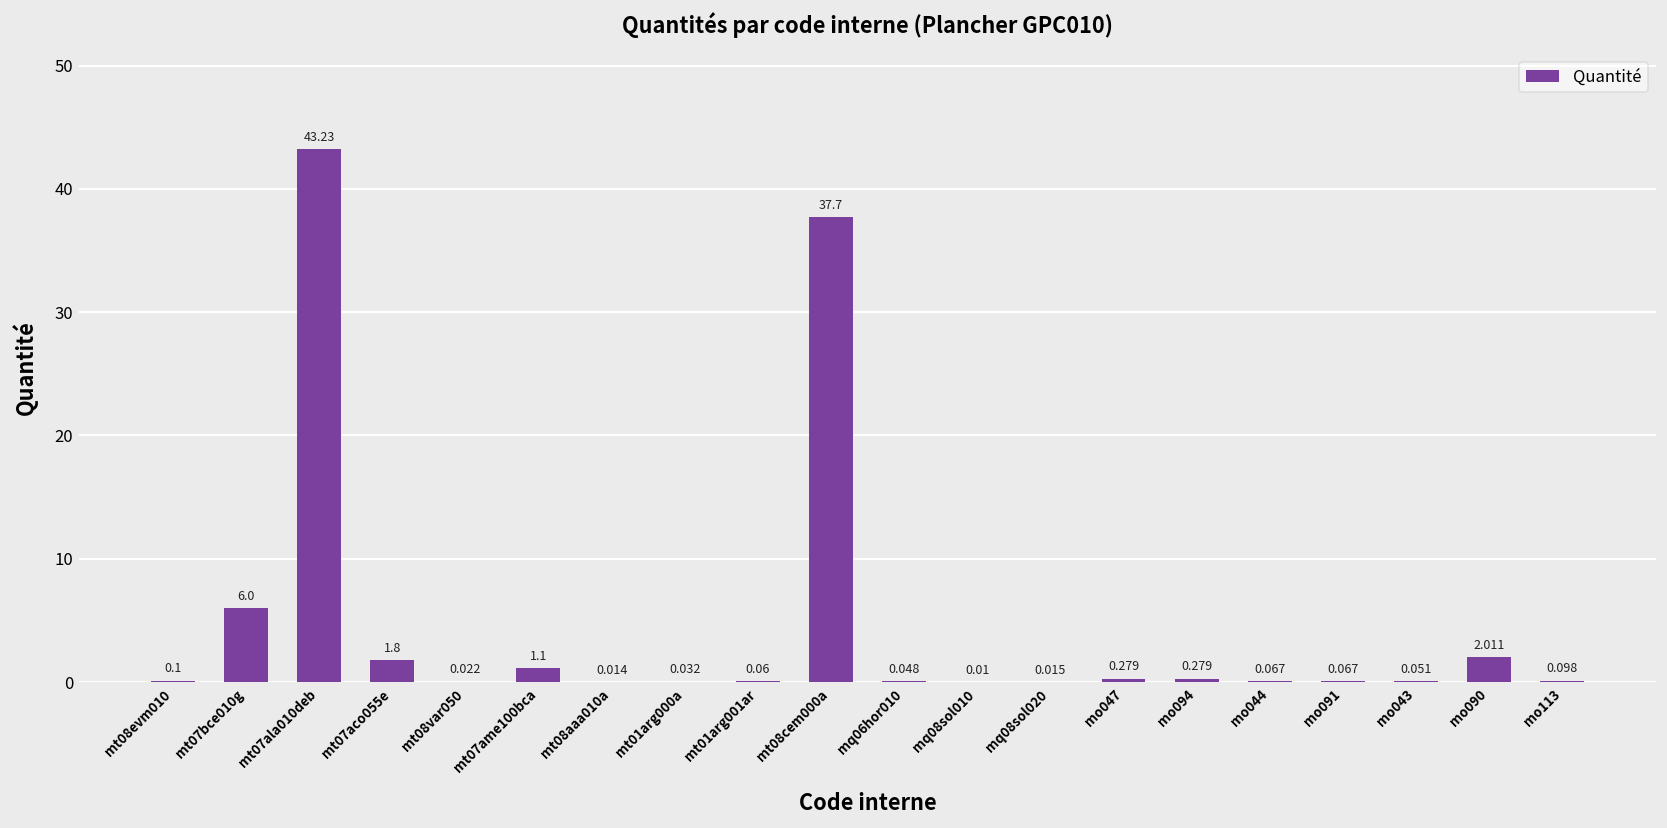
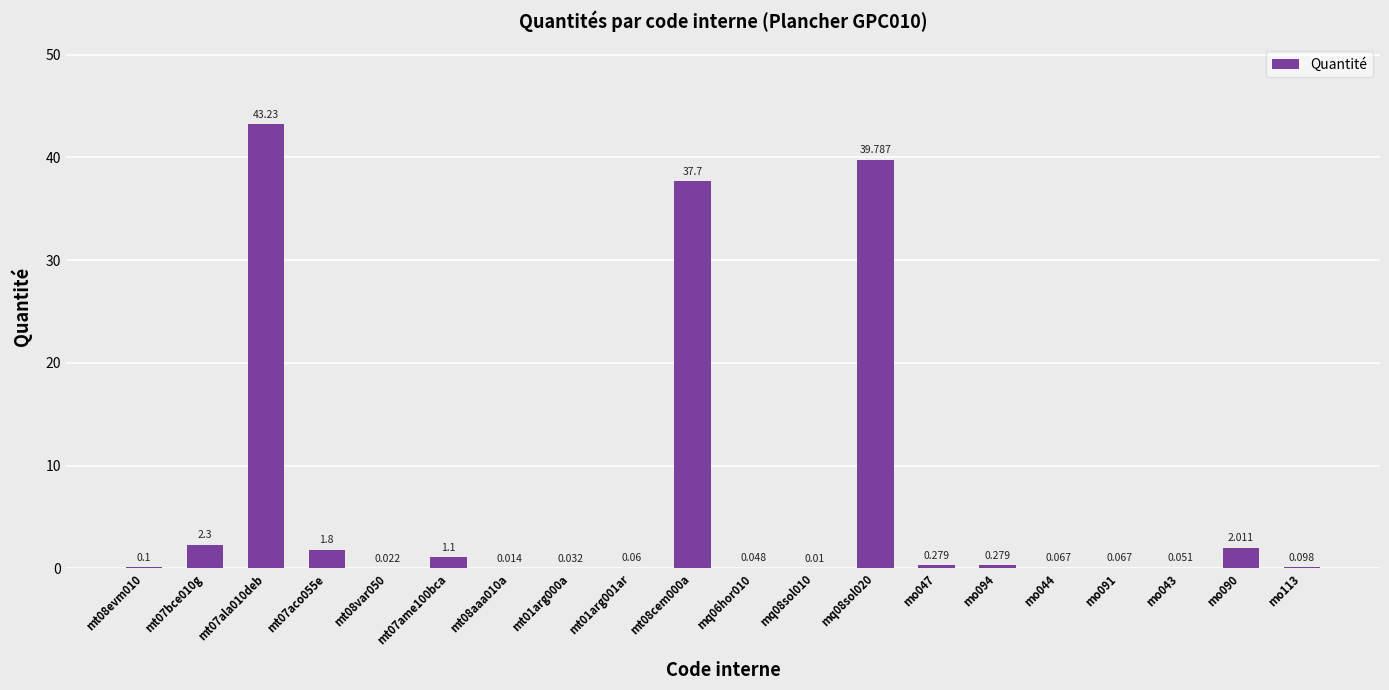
mt07bce010g: 6.0 -> 2.3
mq08sol020: 0.015 -> 39.787
